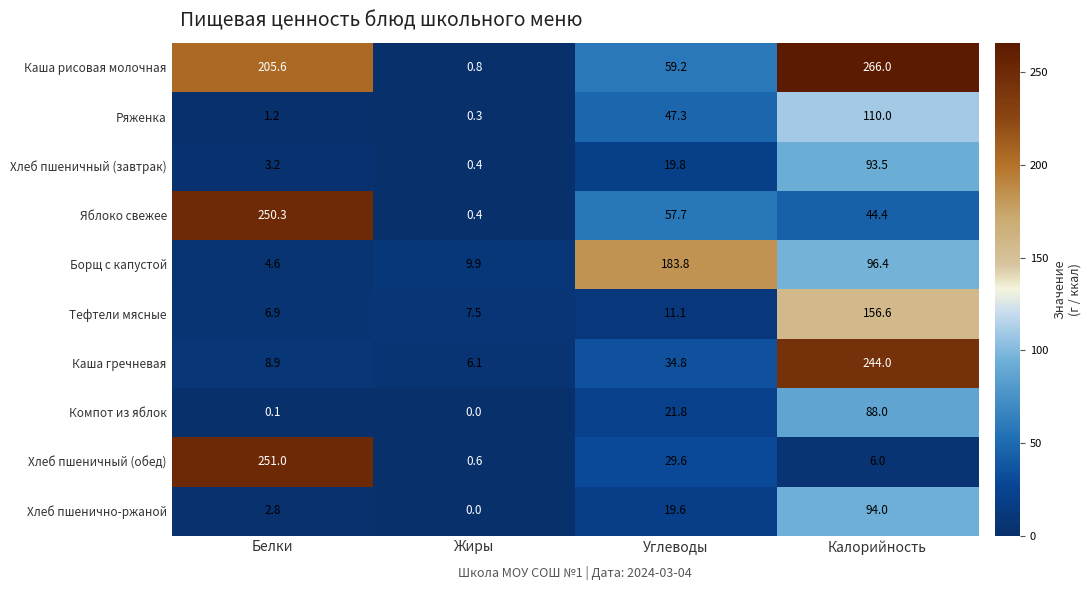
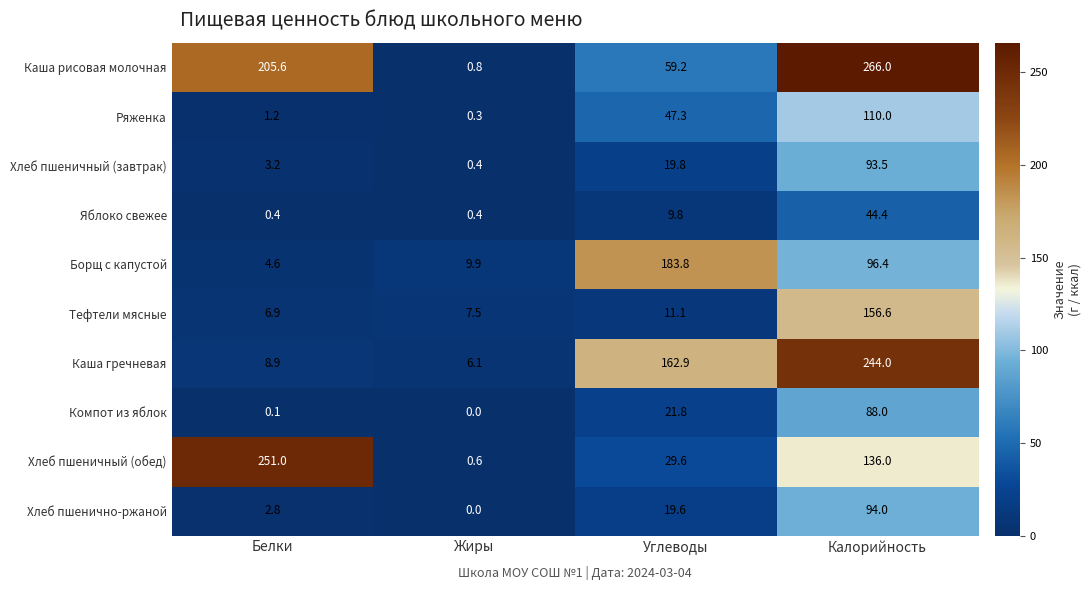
Яблоко свежее, Белки: 250.3 -> 0.4
Яблоко свежее, Углеводы: 57.7 -> 9.8
Каша гречневая, Углеводы: 34.8 -> 162.9
Хлеб пшеничный (обед), Калорийность: 6.0 -> 136.0
